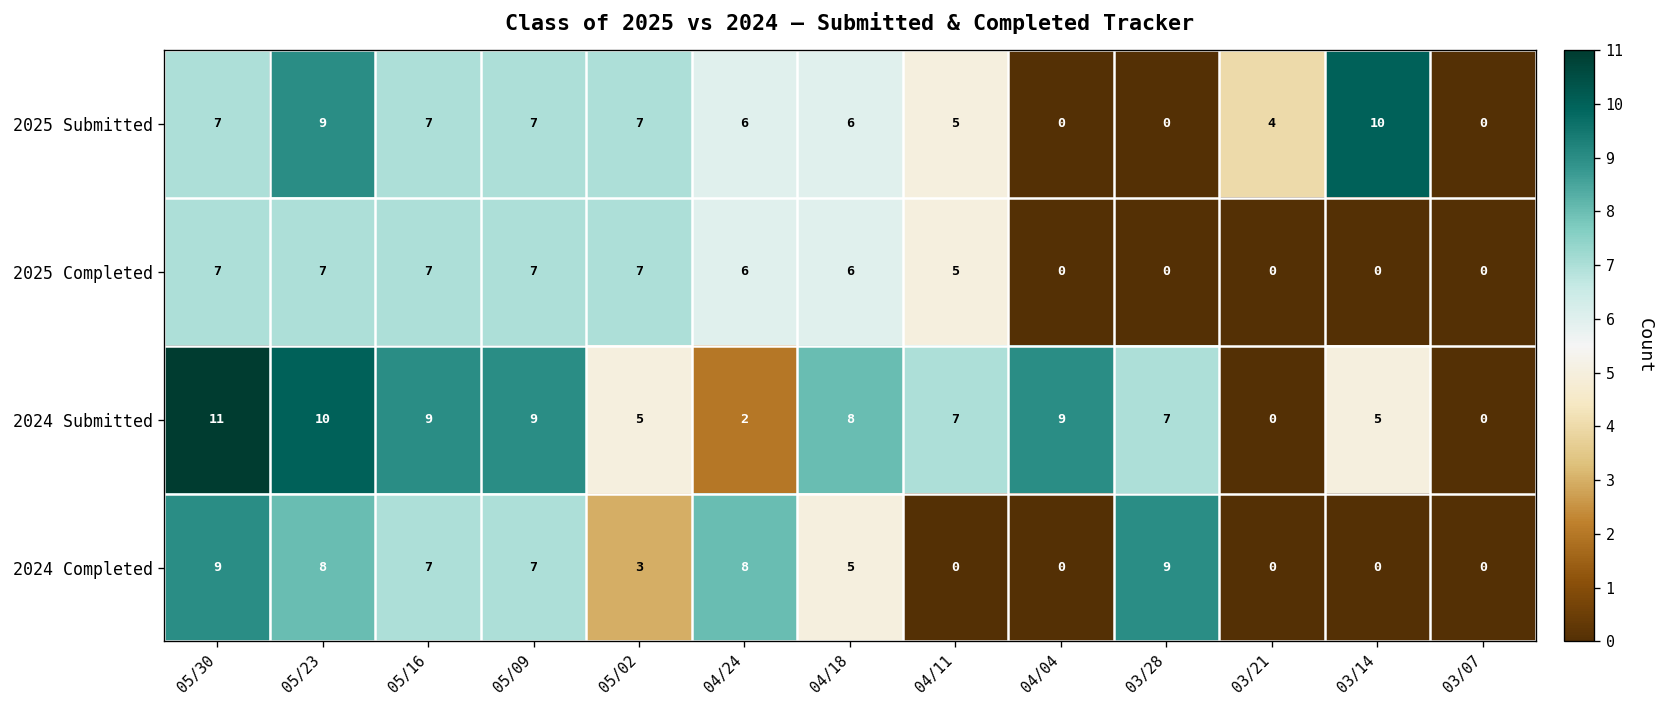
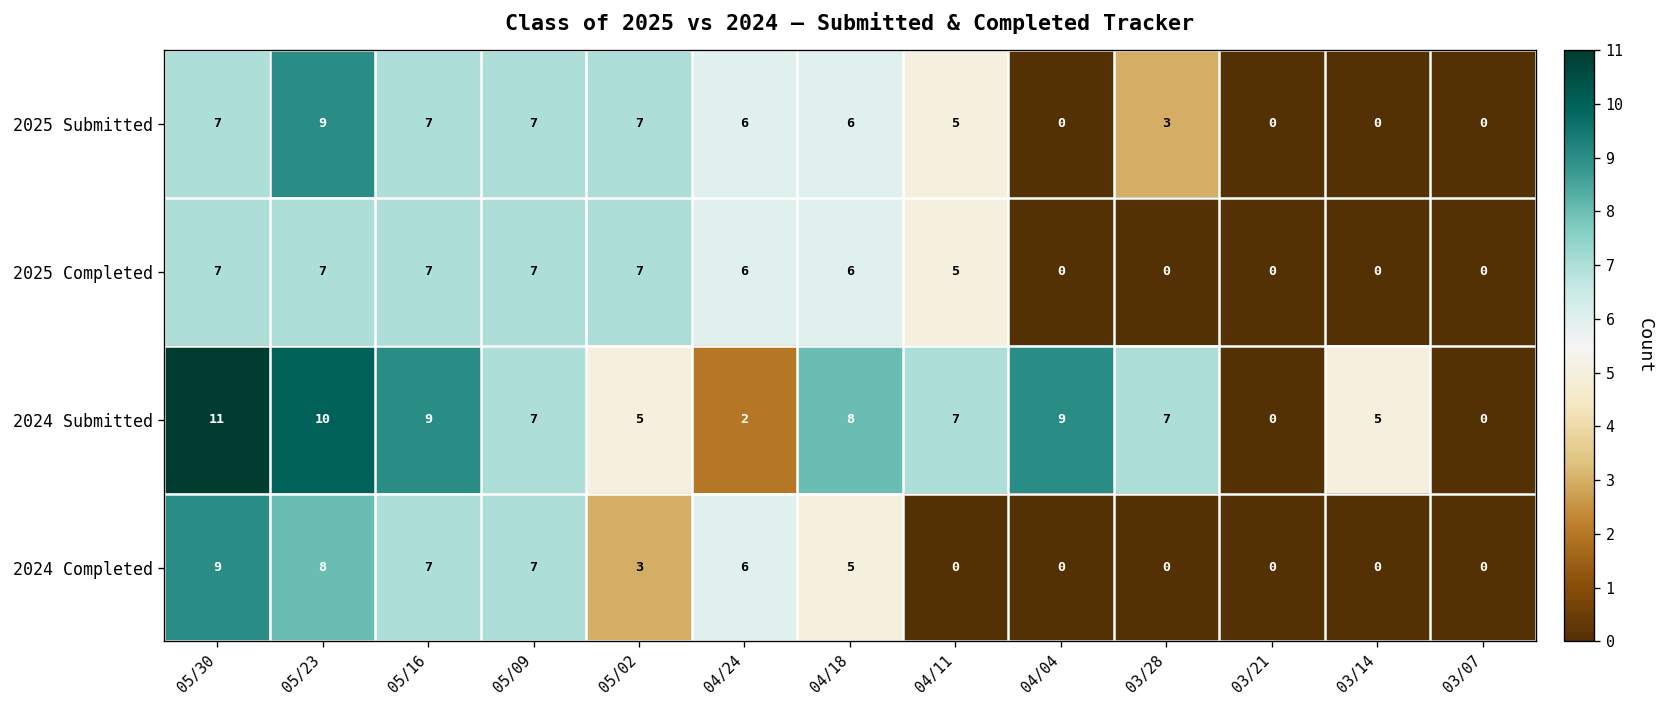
2025 Submitted, 03/28: 0 -> 3
2025 Submitted, 03/21: 4 -> 0
2025 Submitted, 03/14: 10 -> 0
2024 Submitted, 05/09: 9 -> 7
2024 Completed, 04/24: 8 -> 6
2024 Completed, 03/28: 9 -> 0
